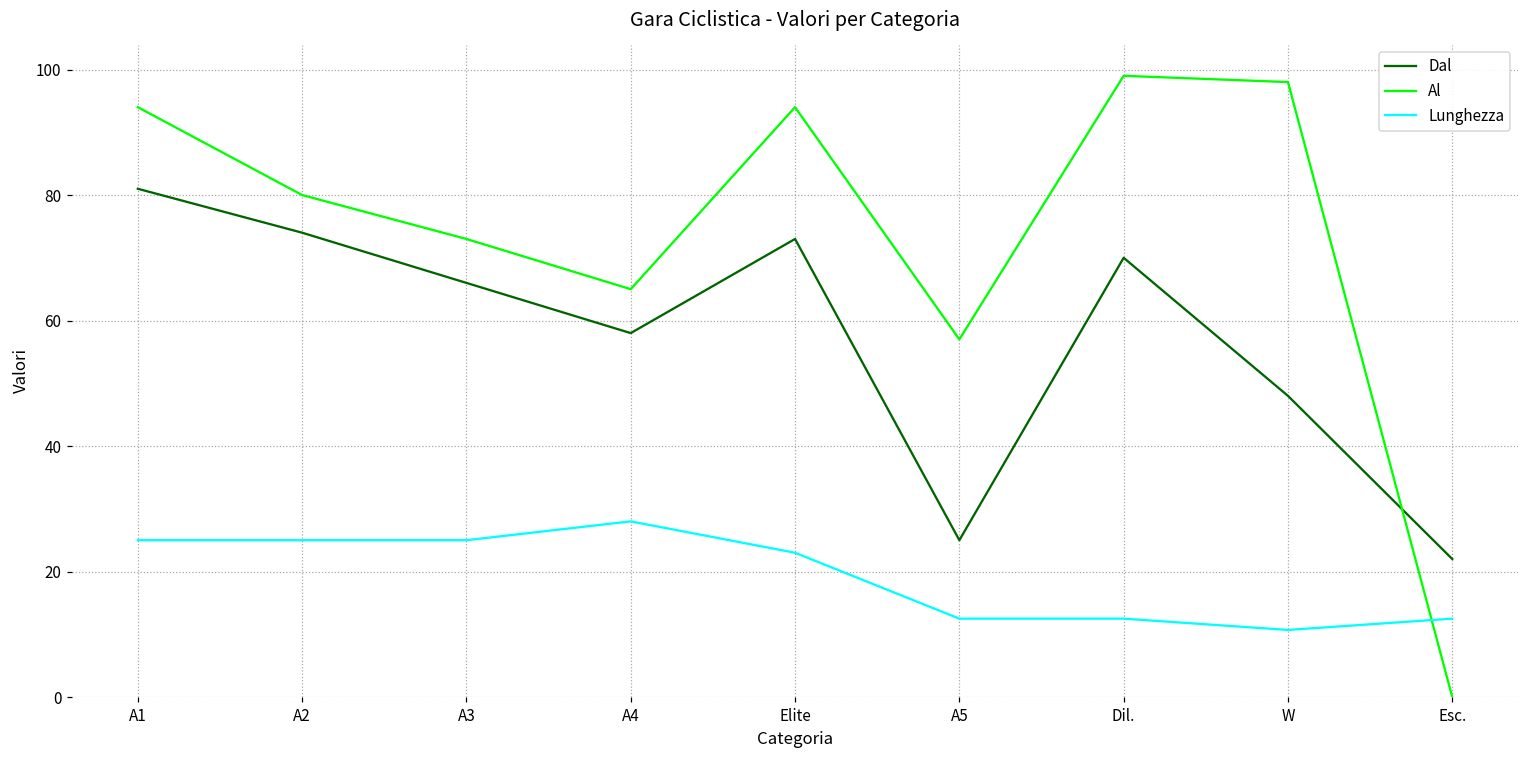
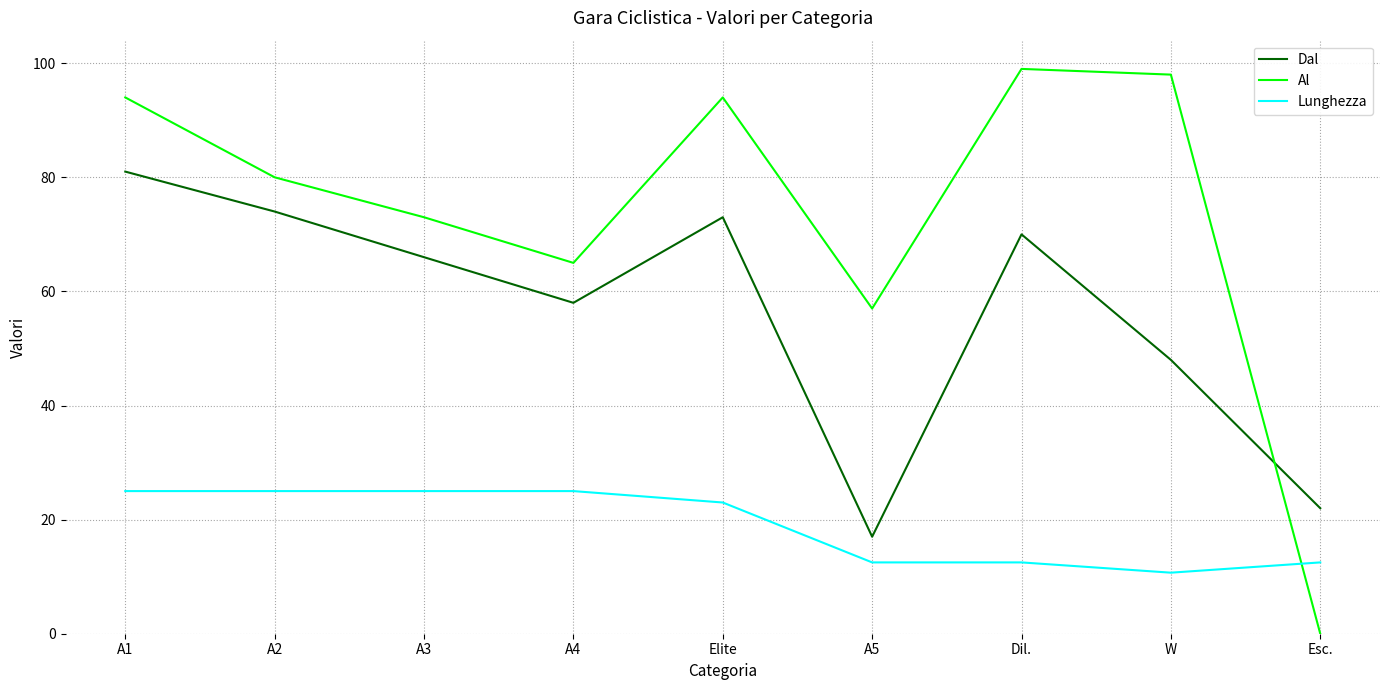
Lunghezza, A4: 28 -> 25
Dal, A5: 25 -> 17
